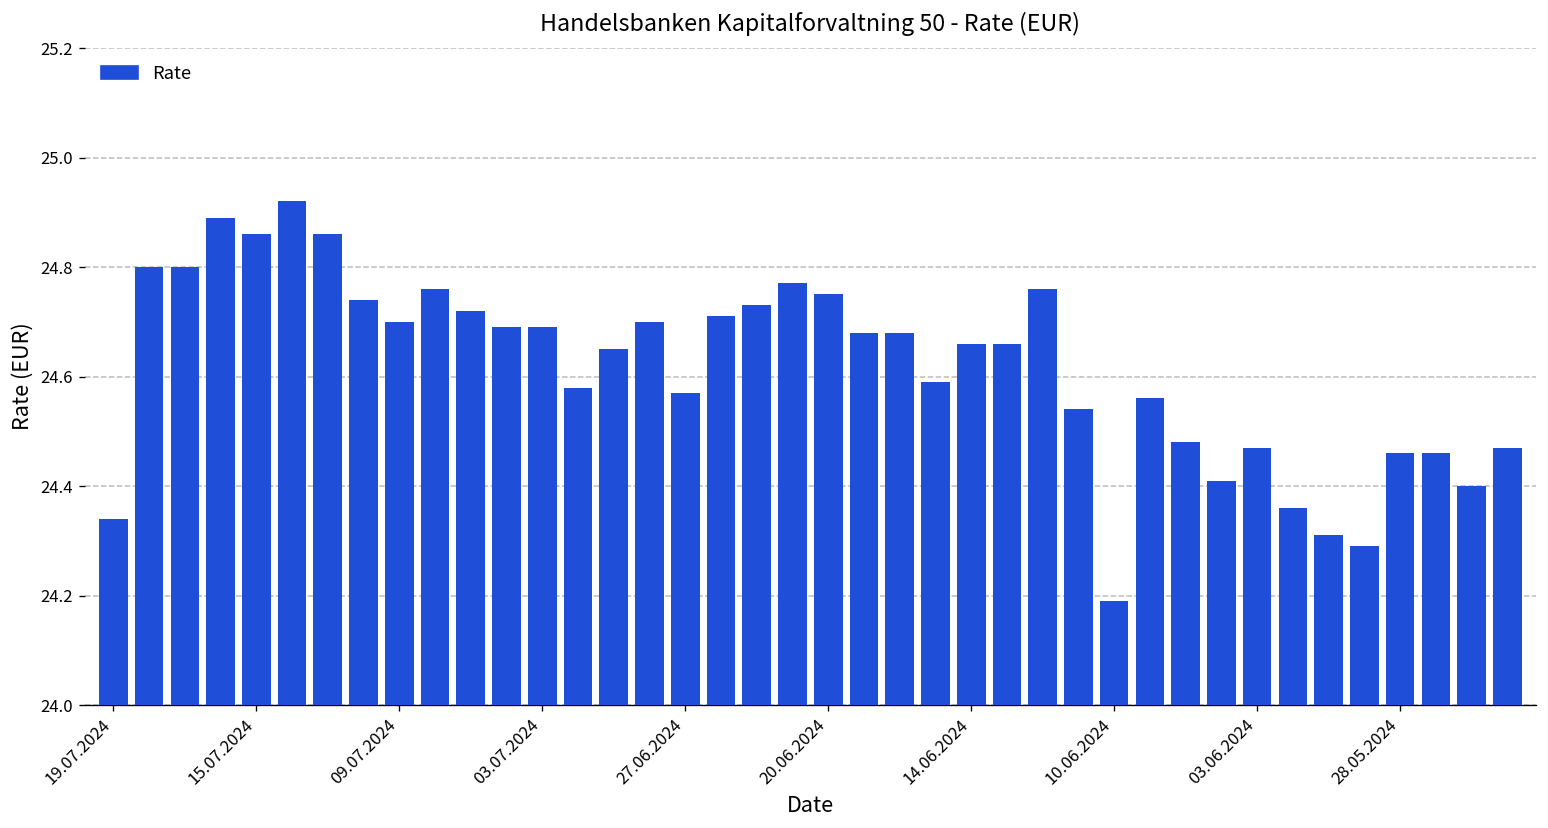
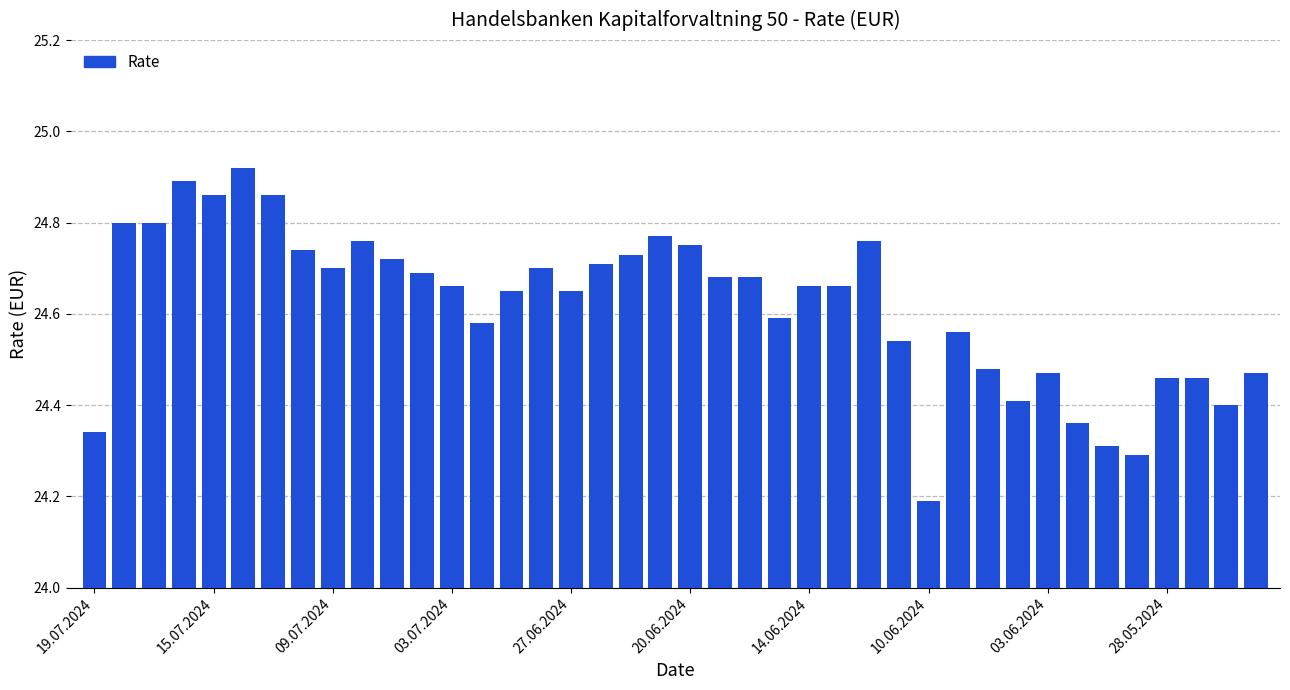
03.07.2024: 24.69 -> 24.66
27.06.2024: 24.57 -> 24.65
